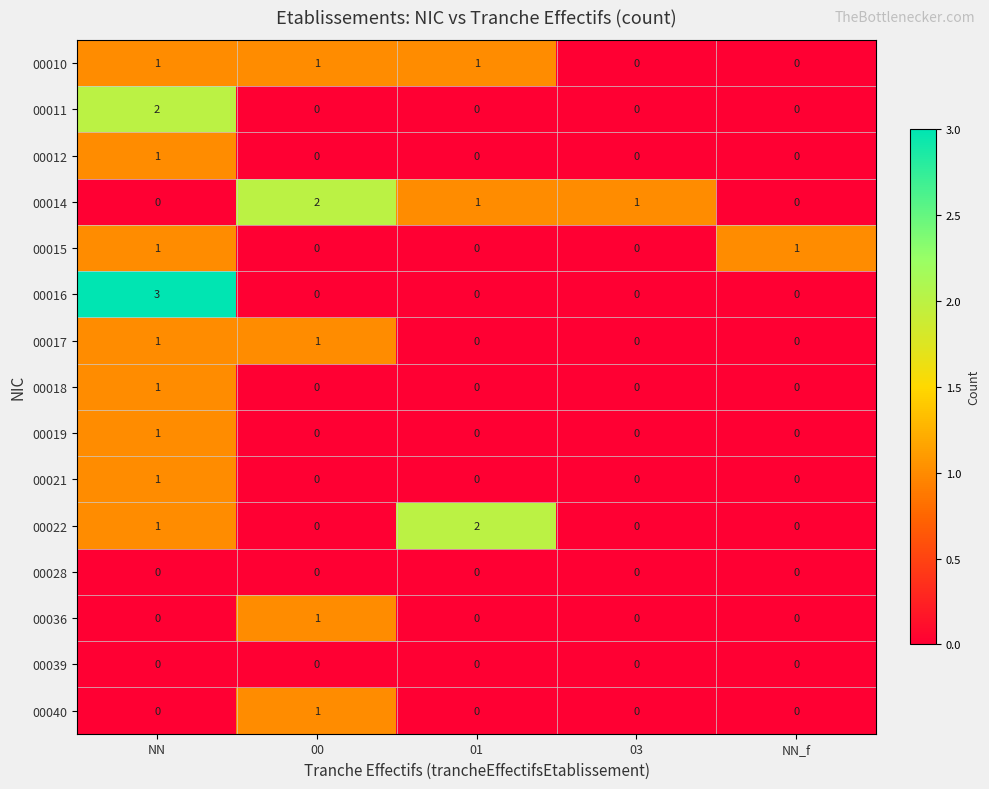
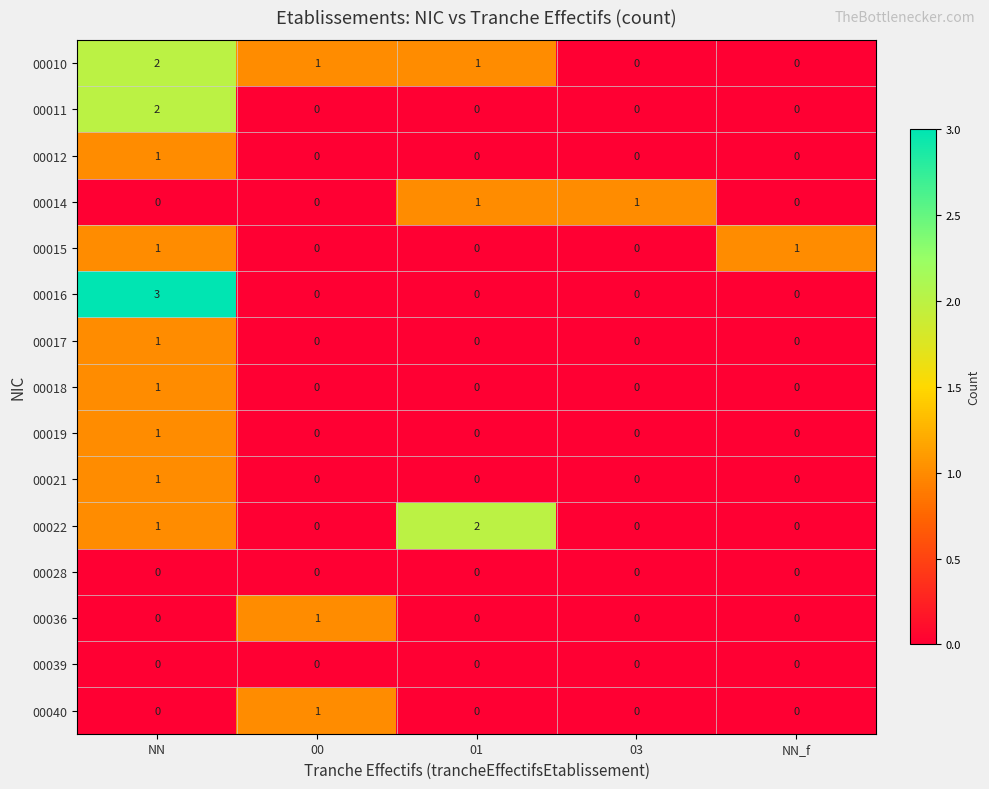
00010, NN: 1 -> 2
00014, 00: 2 -> 0
00017, 00: 1 -> 0
